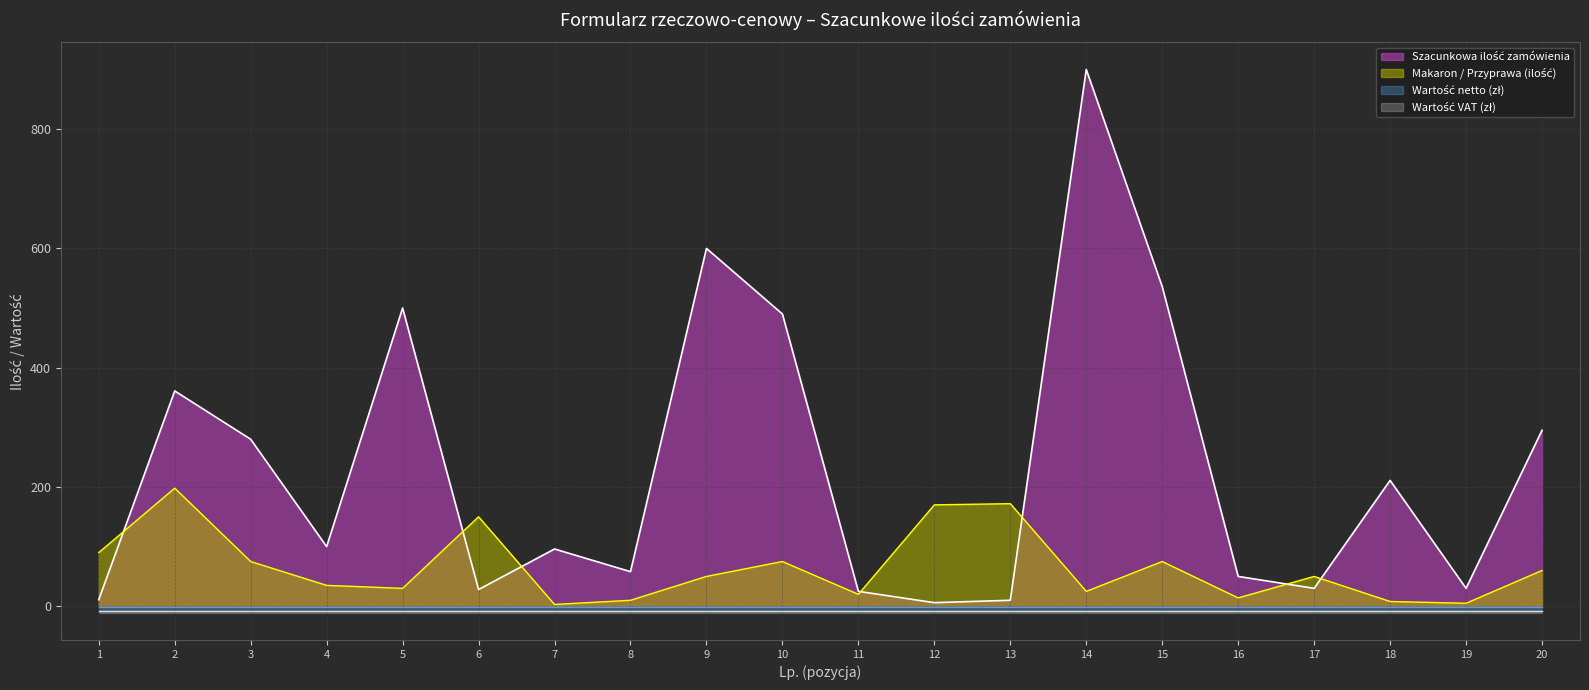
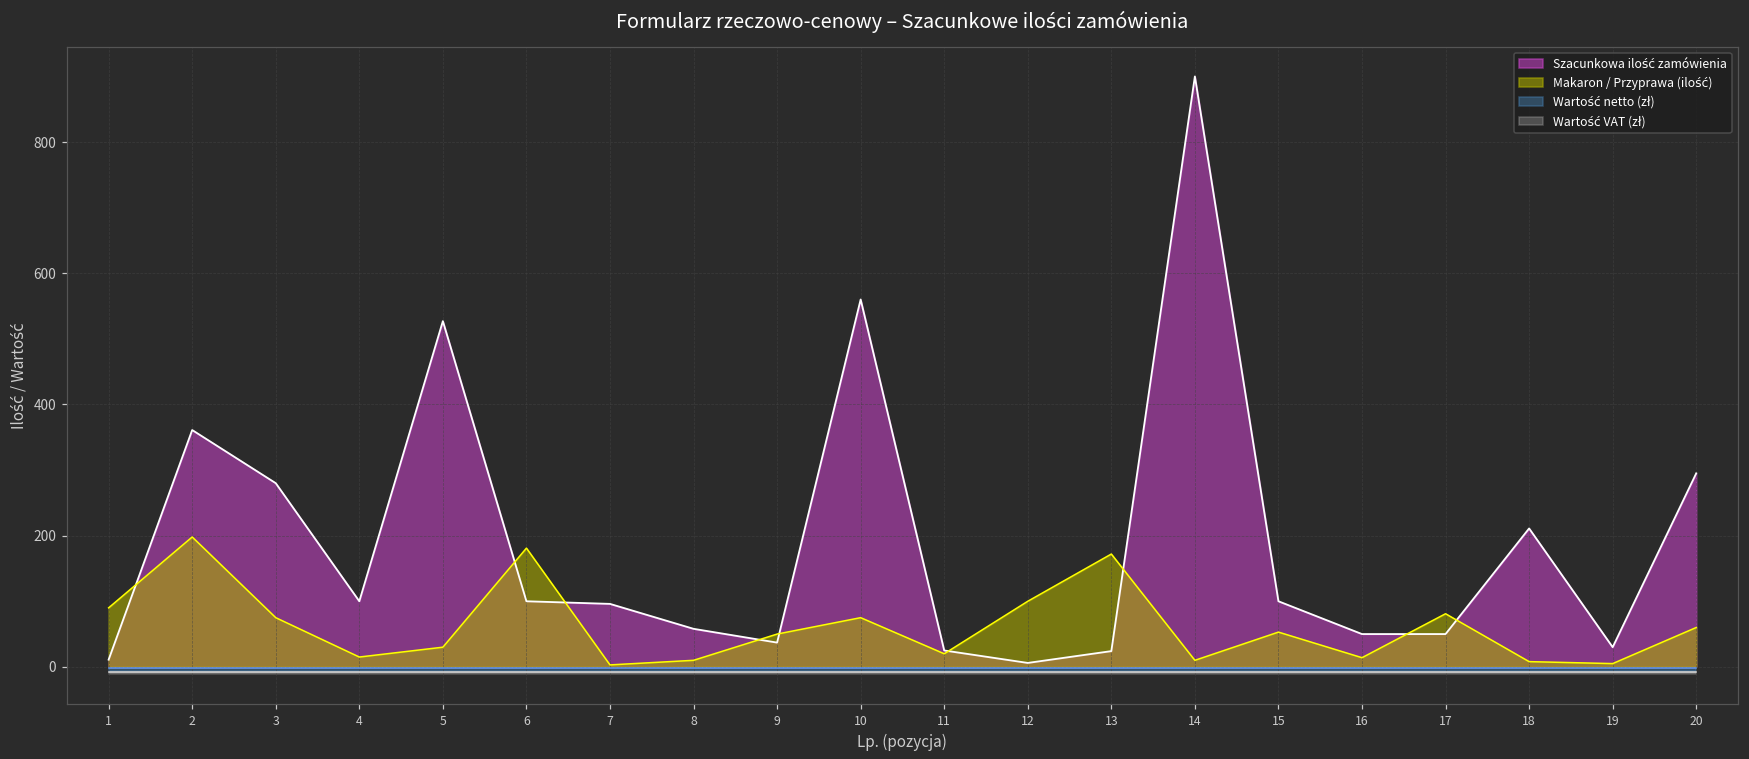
Makaron / Przyprawa (ilość), 4: 40 -> 20
Szacunkowa ilość zamówienia, 5: 500 -> 530
Szacunkowa ilość zamówienia, 6: 30 -> 100
Makaron / Przyprawa (ilość), 6: 150 -> 180
Szacunkowa ilość zamówienia, 9: 600 -> 40
Szacunkowa ilość zamówienia, 10: 490 -> 560
Makaron / Przyprawa (ilość), 12: 170 -> 100
Szacunkowa ilość zamówienia, 13: 10 -> 20
Makaron / Przyprawa (ilość), 14: 30 -> 10
Szacunkowa ilość zamówienia, 15: 540 -> 100
Makaron / Przyprawa (ilość), 15: 80 -> 50
Szacunkowa ilość zamówienia, 17: 30 -> 50
Makaron / Przyprawa (ilość), 17: 50 -> 80
